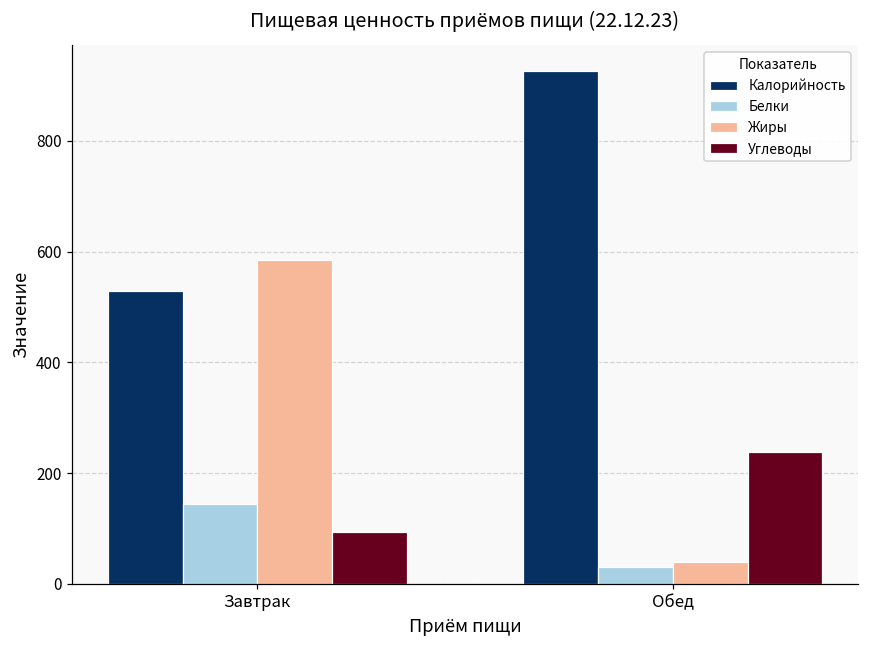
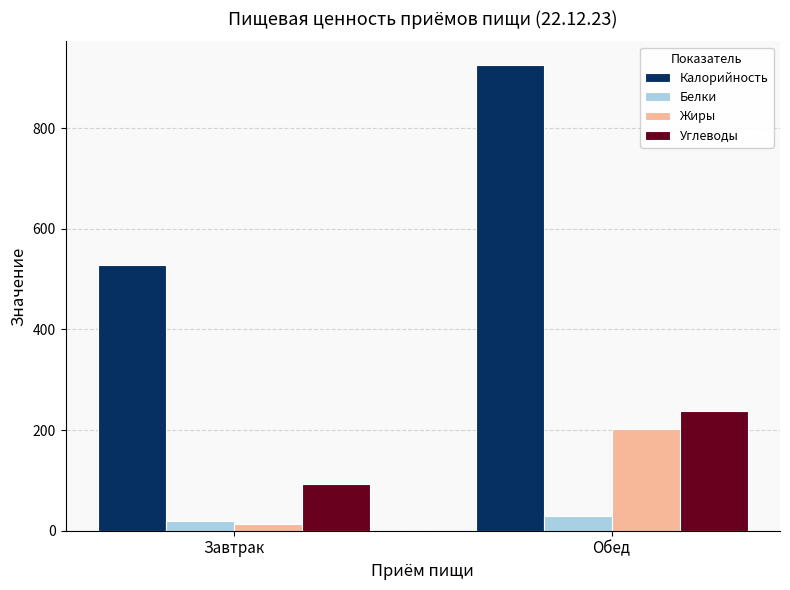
Белки, Завтрак: 140 -> 20
Жиры, Завтрак: 590 -> 10
Жиры, Обед: 40 -> 200
